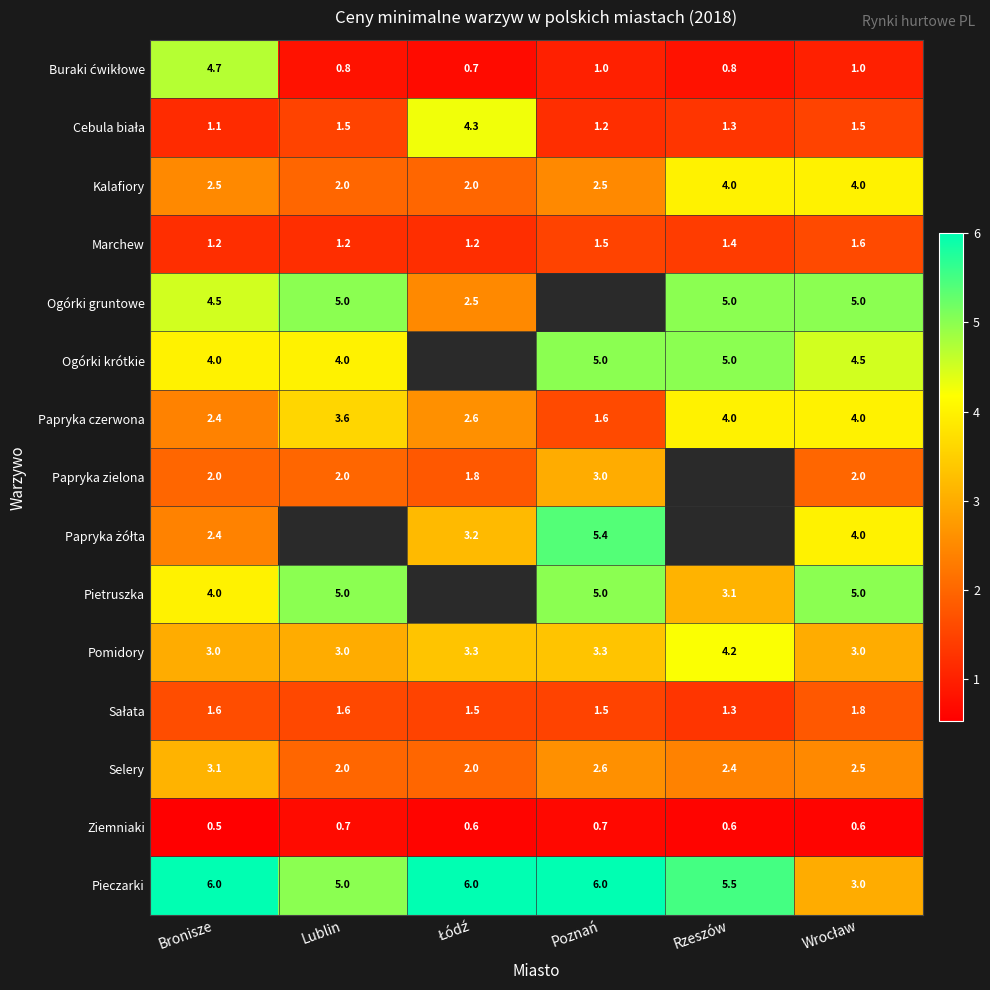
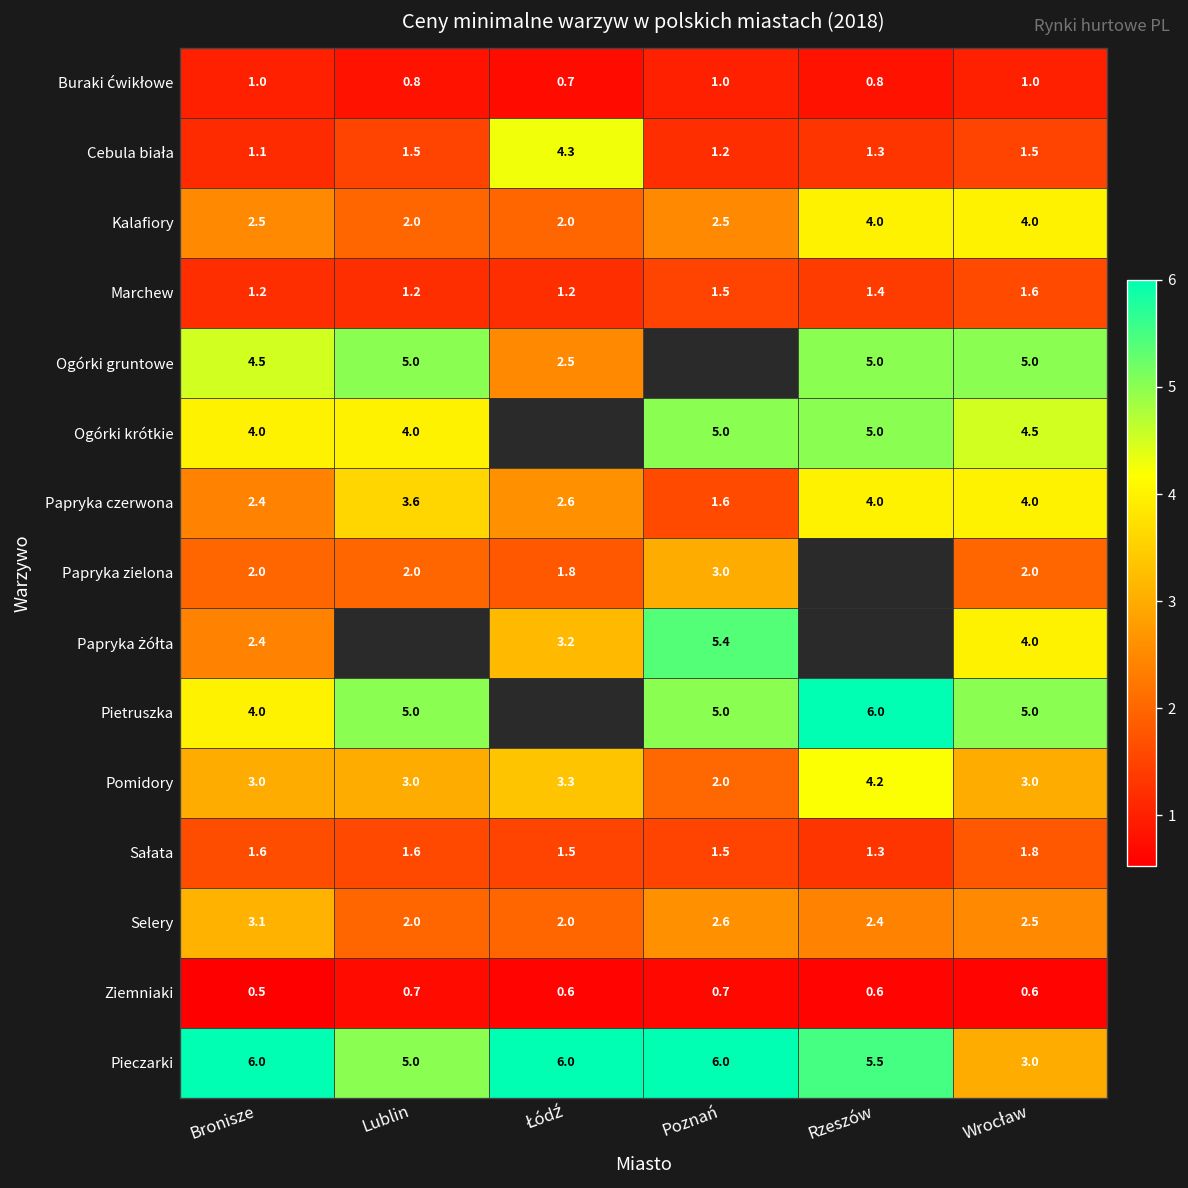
Buraki ćwikłowe, Bronisze: 4.7 -> 1.0
Pietruszka, Rzeszów: 3.1 -> 6.0
Pomidory, Poznań: 3.3 -> 2.0
